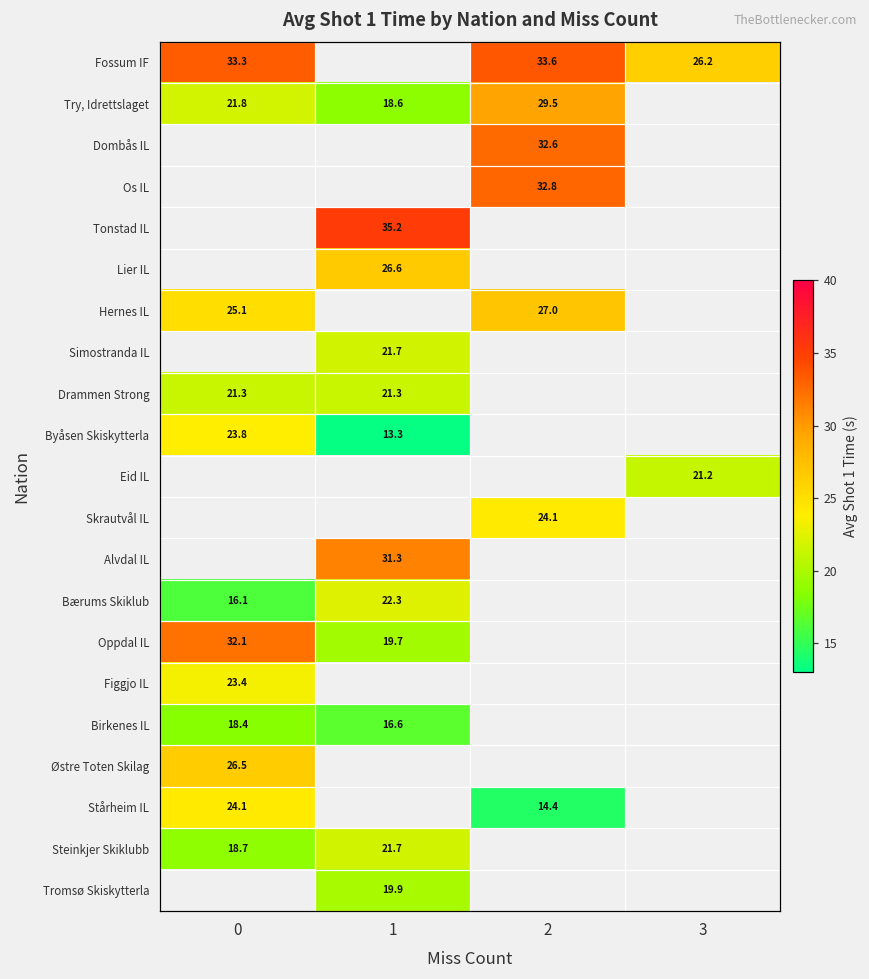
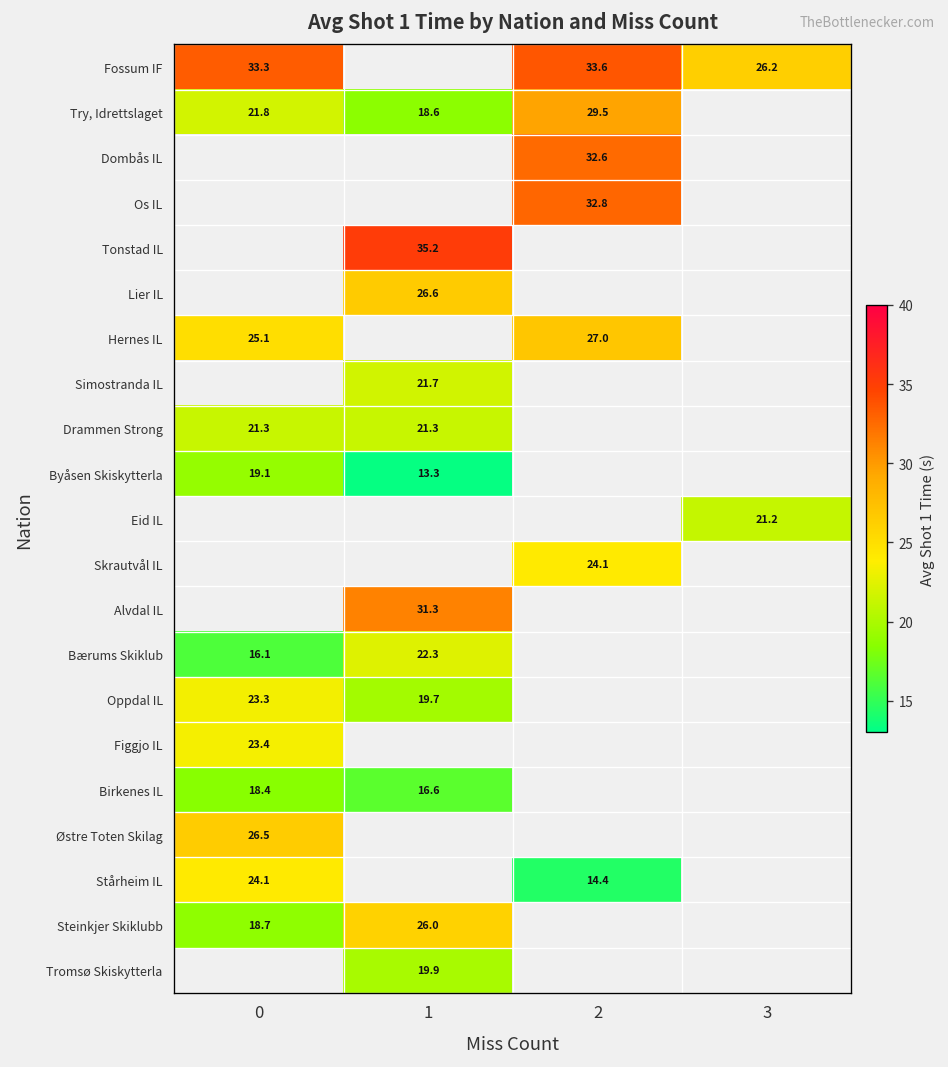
Byåsen Skiskytterla, 0: 23.8 -> 19.1
Oppdal IL, 0: 32.1 -> 23.3
Steinkjer Skiklubb, 1: 21.7 -> 26.0
